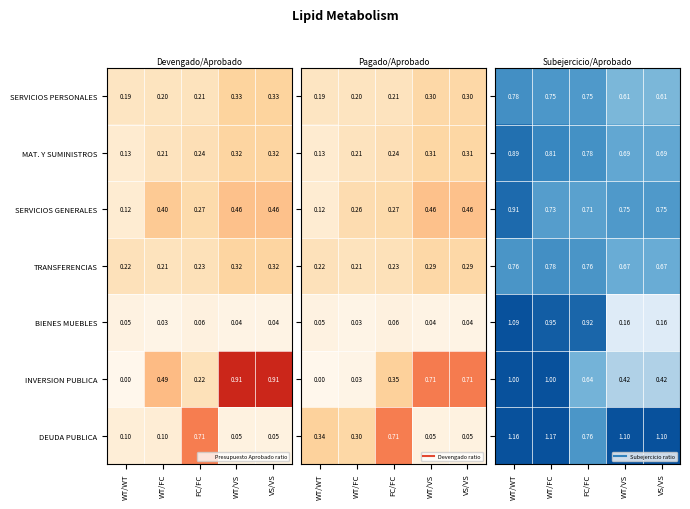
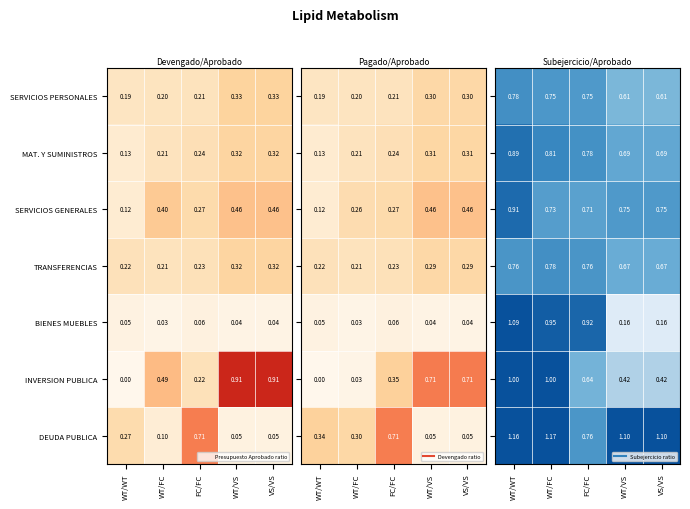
Devengado/Aprobado, DEUDA PUBLICA, WT/WT: 0.10 -> 0.27
